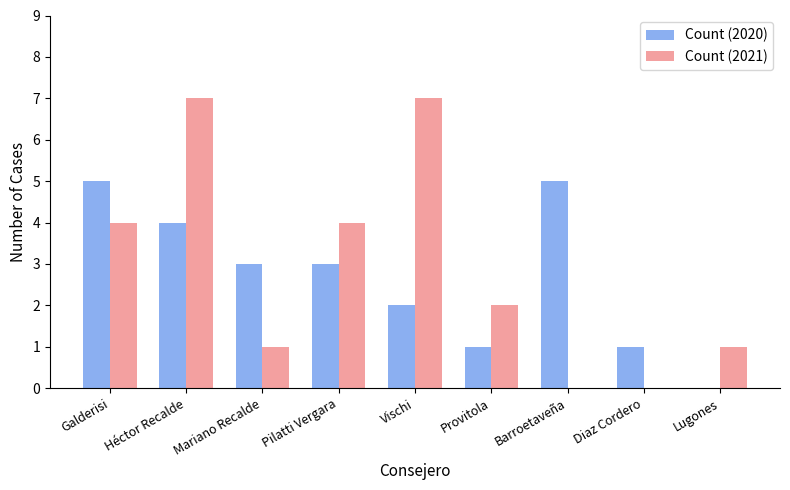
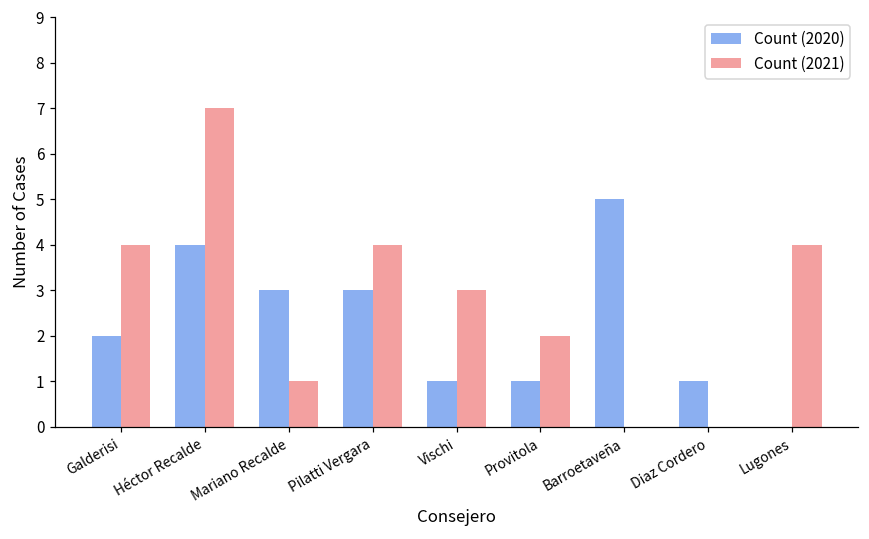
Count (2020), Galderisi: 5 -> 2
Count (2020), Vischi: 2 -> 1
Count (2021), Vischi: 7 -> 3
Count (2021), Lugones: 1 -> 4
